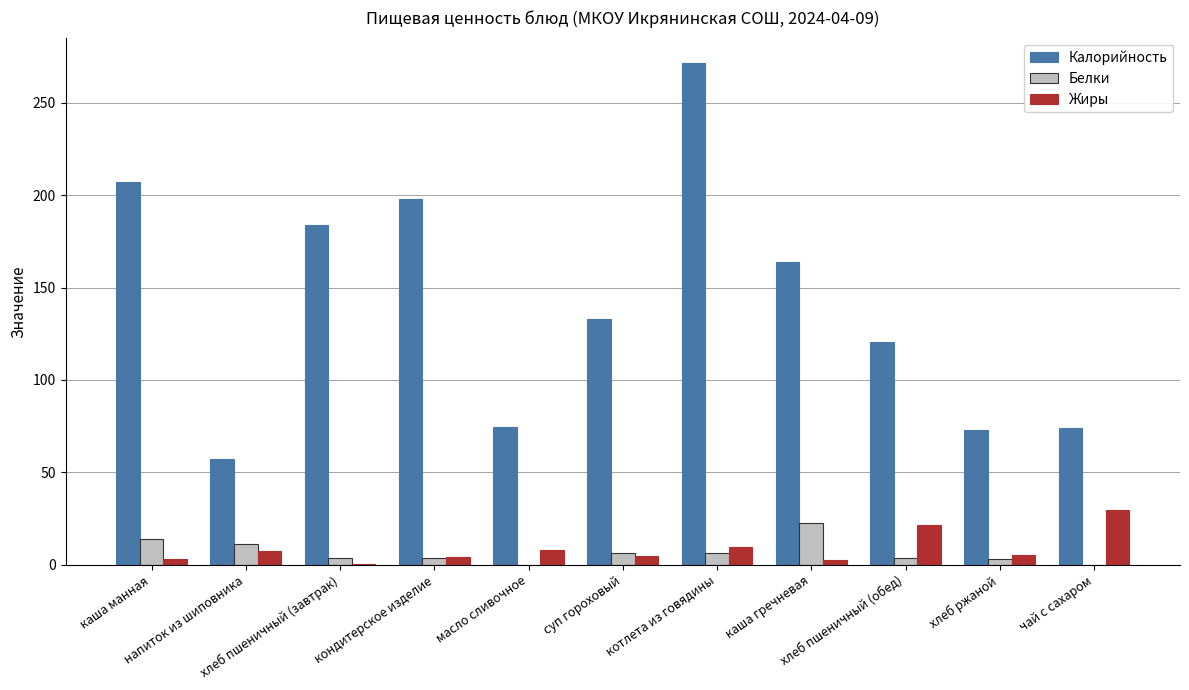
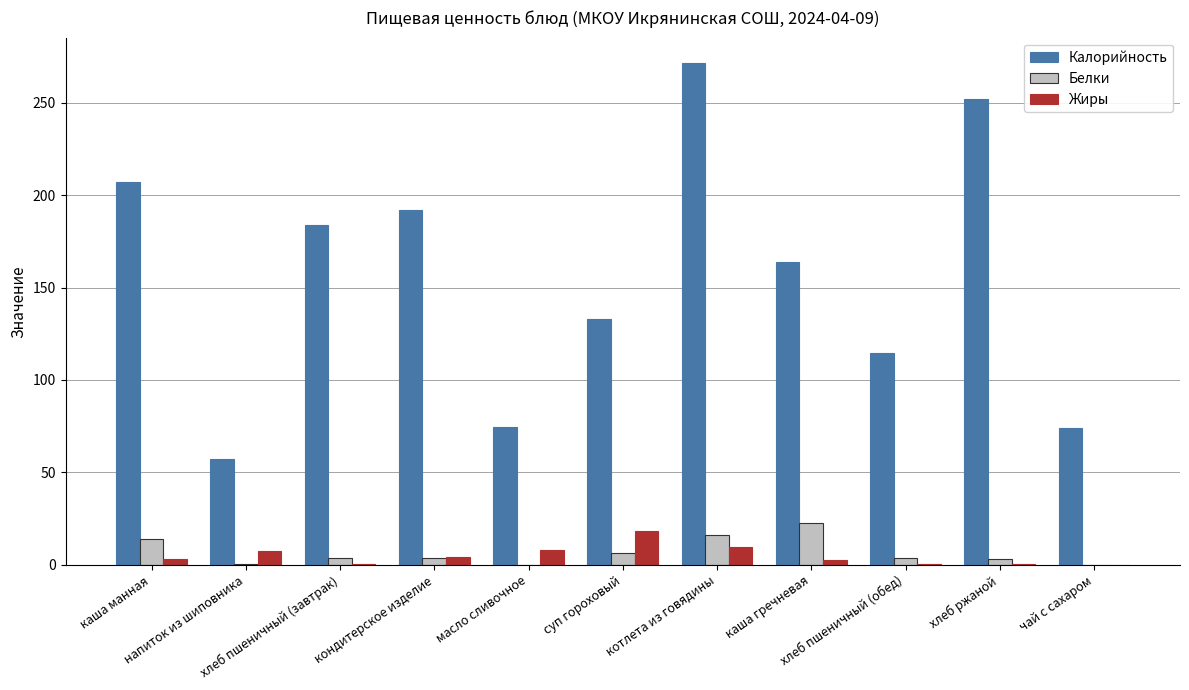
Белки, напиток из шиповника: 11 -> 1
Калорийность, кондитерское изделие: 198 -> 192
Жиры, суп гороховый: 5 -> 19
Белки, котлета из говядины: 6 -> 16
Калорийность, хлеб пшеничный (обед): 121 -> 115
Жиры, хлеб пшеничный (обед): 22 -> 0
Калорийность, хлеб ржаной: 73 -> 252
Жиры, хлеб ржаной: 6 -> 1
Жиры, чай с сахаром: 30 -> 0
